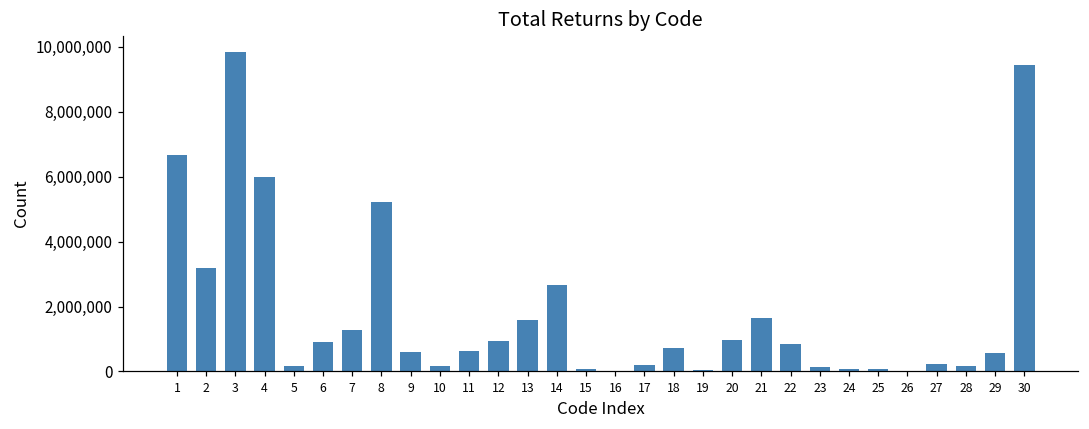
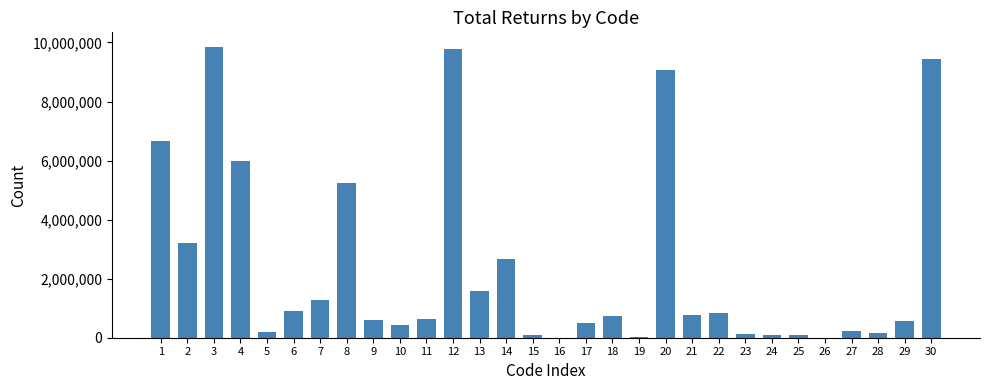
10: 200,000 -> 400,000
12: 900,000 -> 9,800,000
17: 200,000 -> 500,000
20: 1,000,000 -> 9,100,000
21: 1,600,000 -> 800,000
